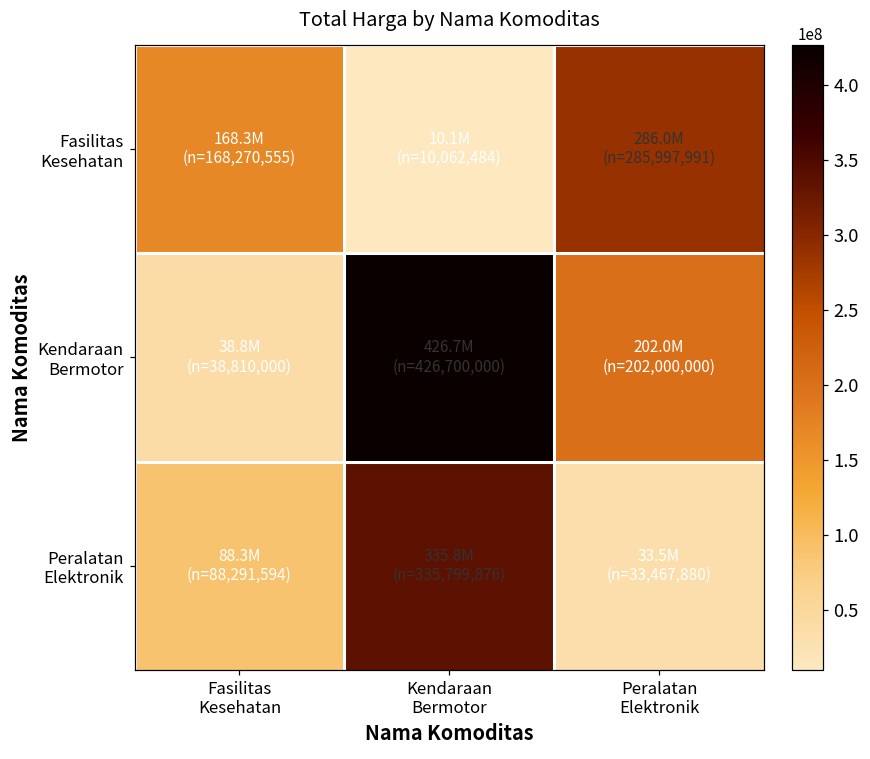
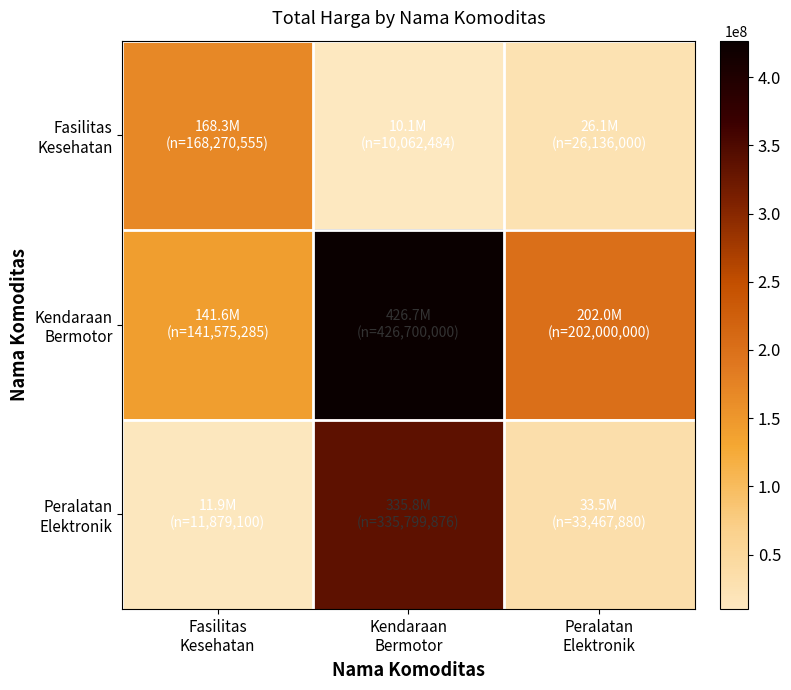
Fasilitas Kesehatan, Peralatan Elektronik: 286.0M (n=285,997,991) -> 26.1M (n=26,136,000)
Kendaraan Bermotor, Fasilitas Kesehatan: 38.8M (n=38,810,000) -> 141.6M (n=141,575,285)
Peralatan Elektronik, Fasilitas Kesehatan: 88.3M (n=88,291,594) -> 11.9M (n=11,879,100)
